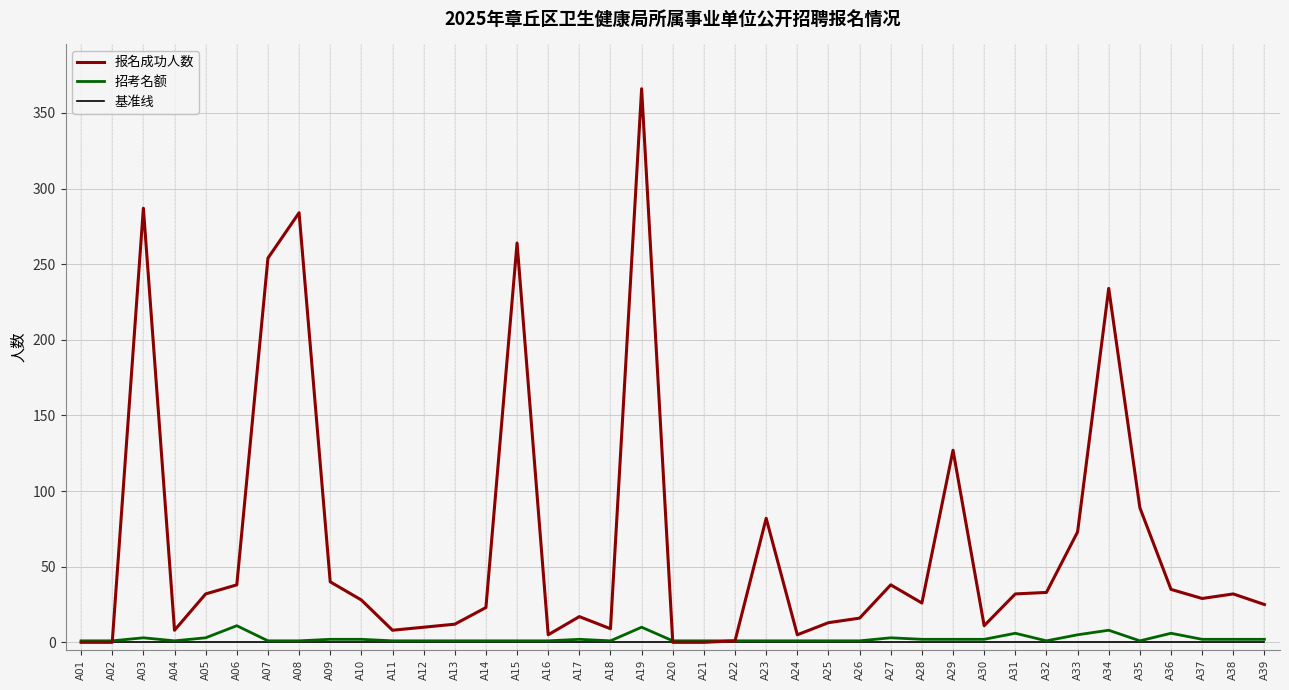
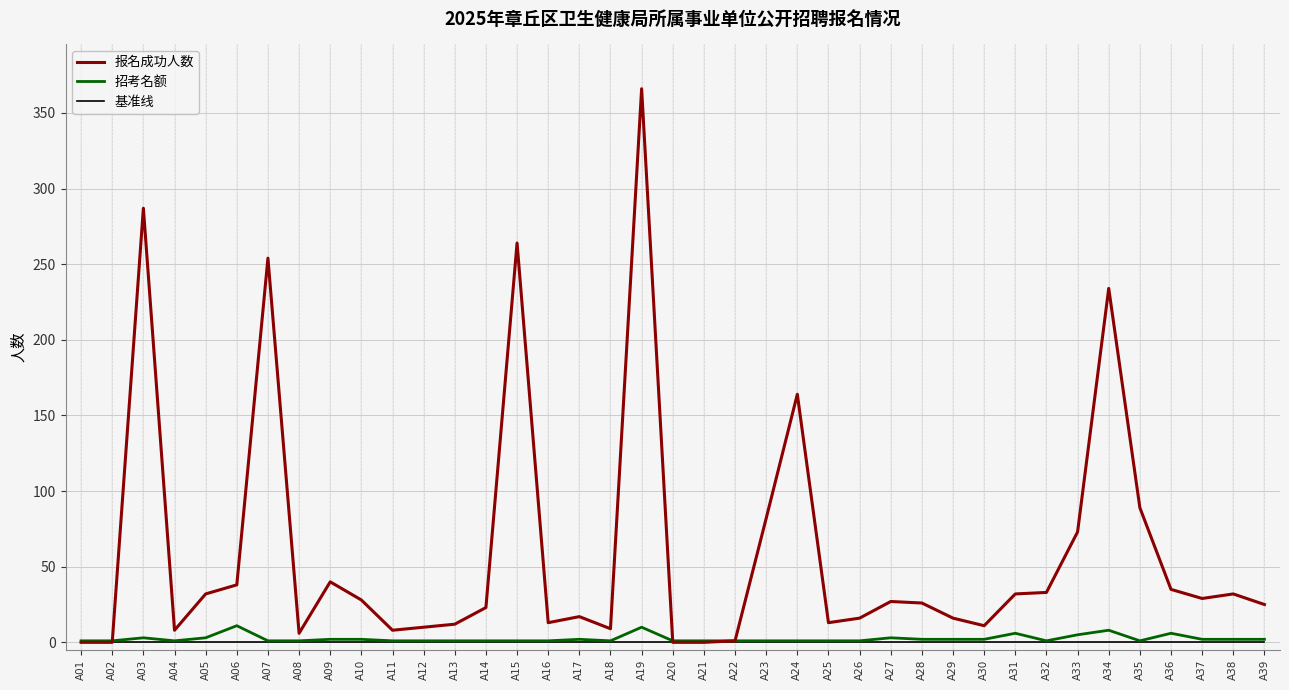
报名成功人数, A08: 284 -> 6
报名成功人数, A16: 5 -> 13
报名成功人数, A24: 5 -> 164
报名成功人数, A27: 38 -> 27
报名成功人数, A29: 127 -> 16
